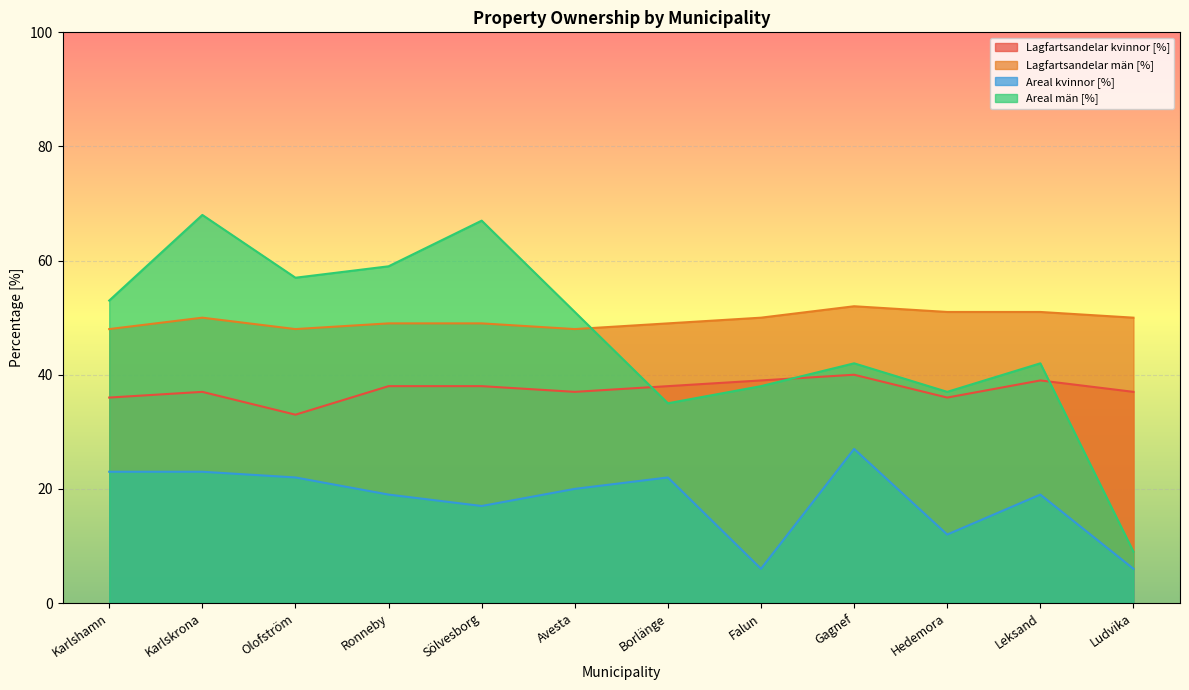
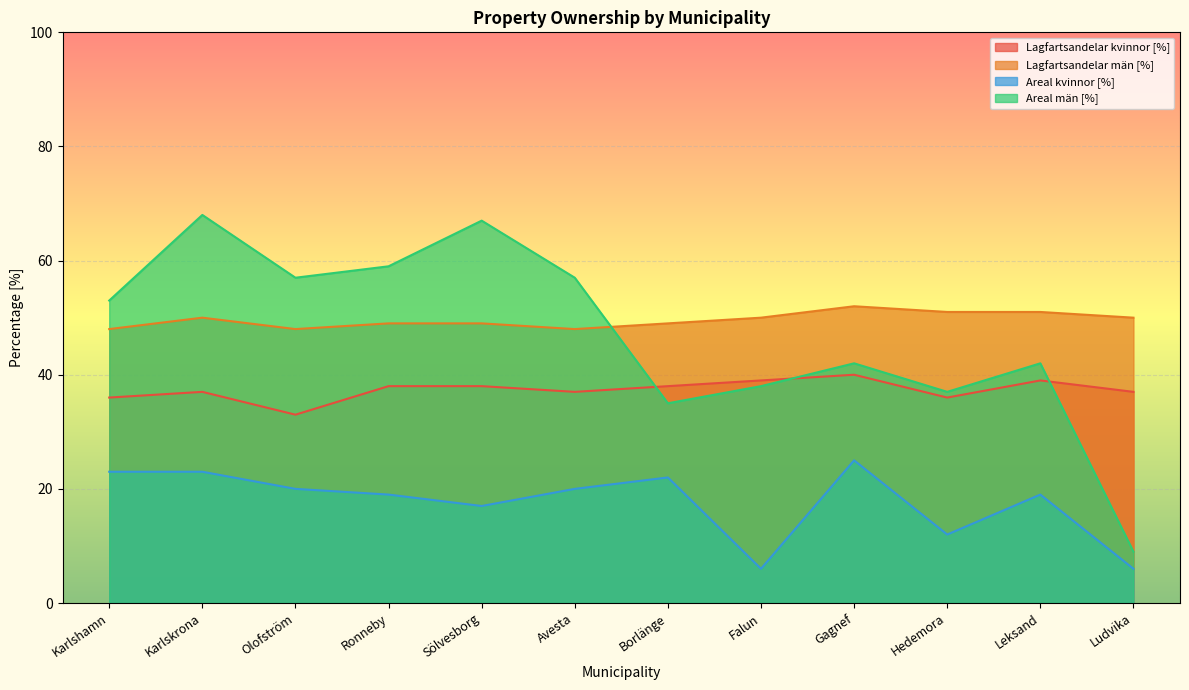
Areal kvinnor [%], Olofström: 22 -> 20
Areal män [%], Avesta: 51 -> 57
Areal kvinnor [%], Gagnef: 27 -> 25
